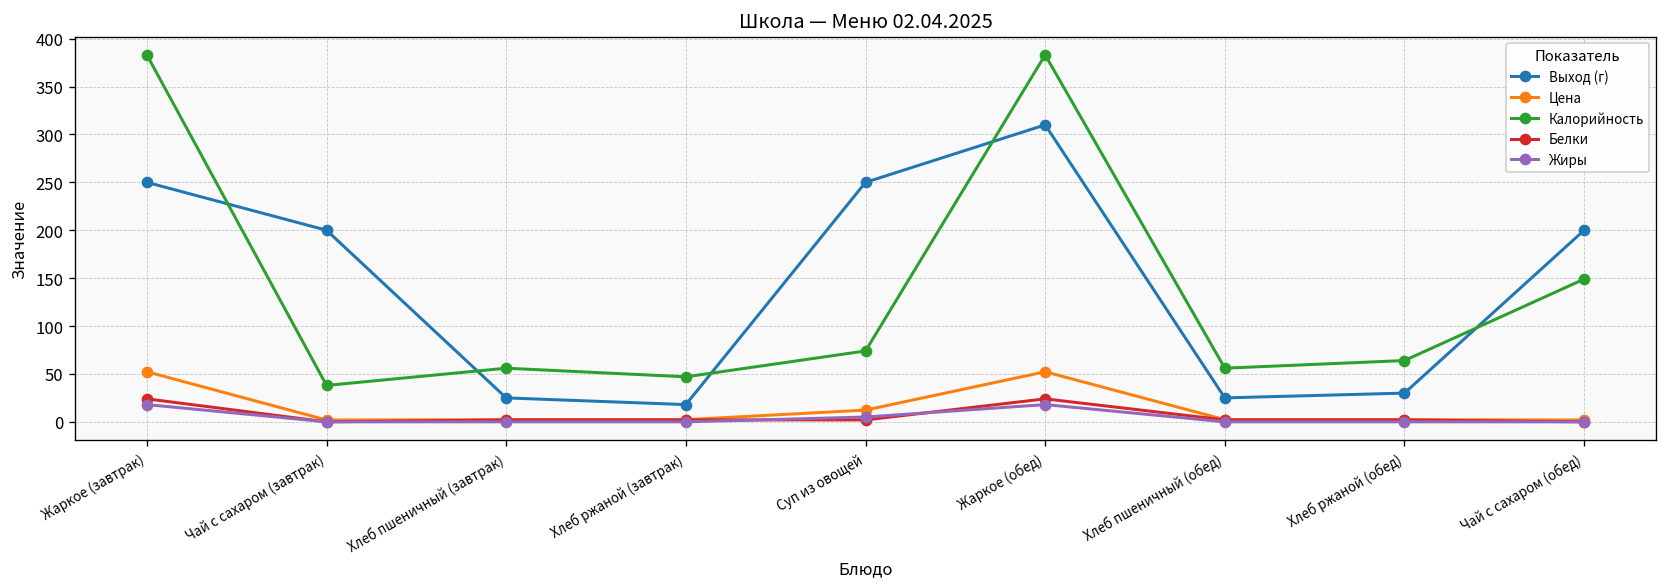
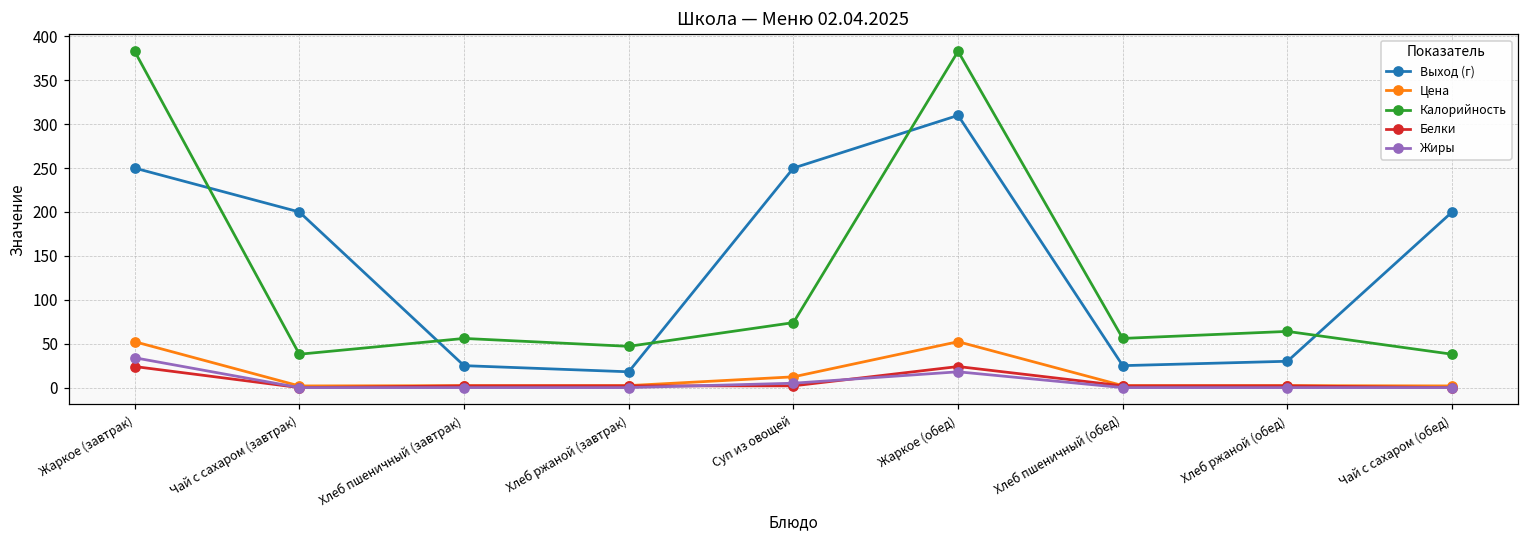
Жиры, Жаркое (завтрак): 20 -> 30
Калорийность, Чай с сахаром (обед): 150 -> 40
